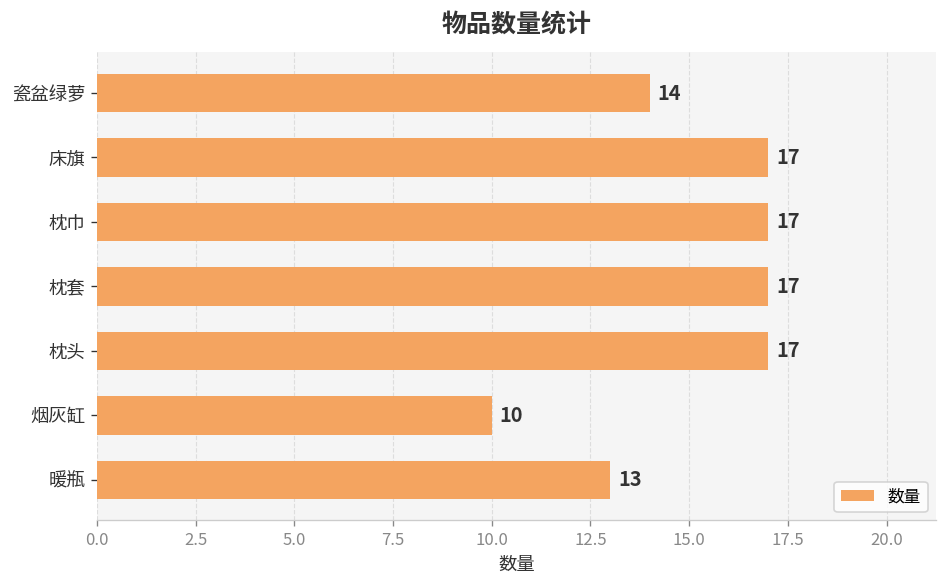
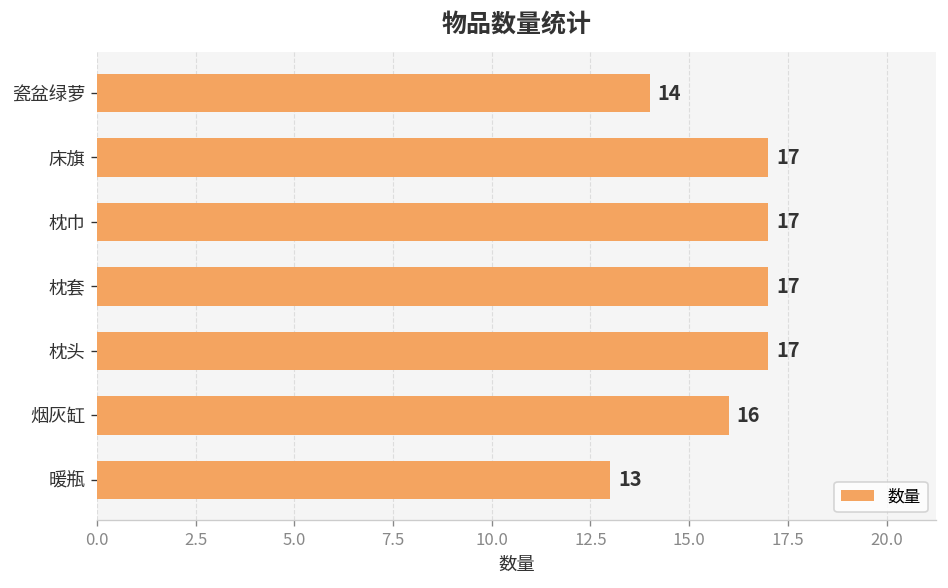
烟灰缸: 10 -> 16
